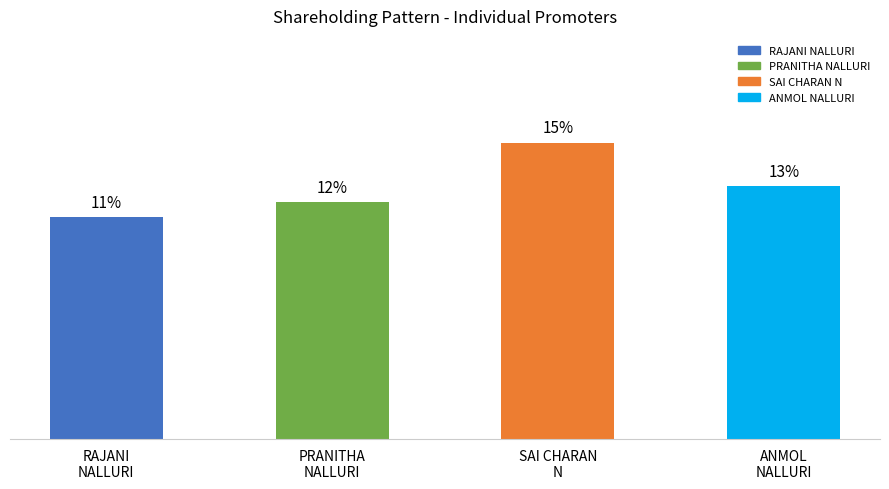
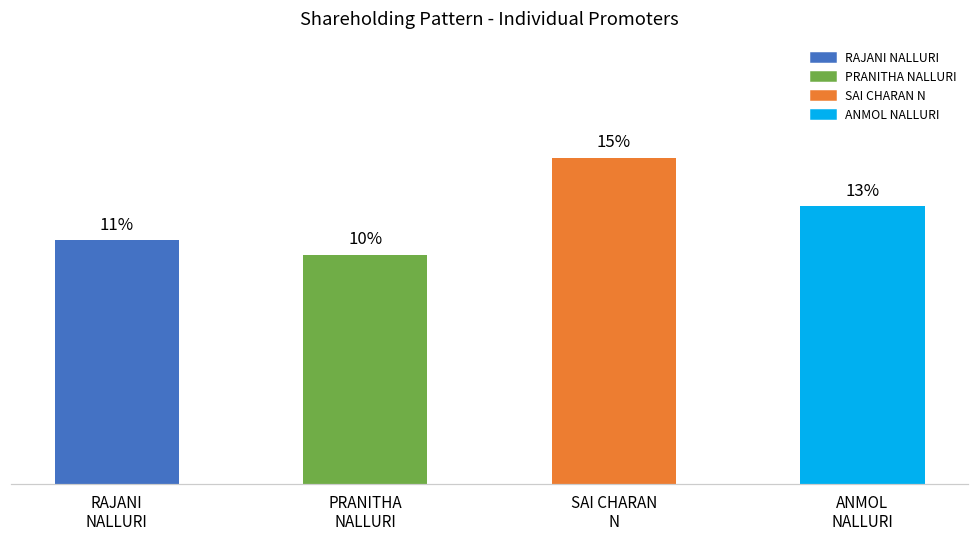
PRANITHA NALLURI: 12% -> 10%
